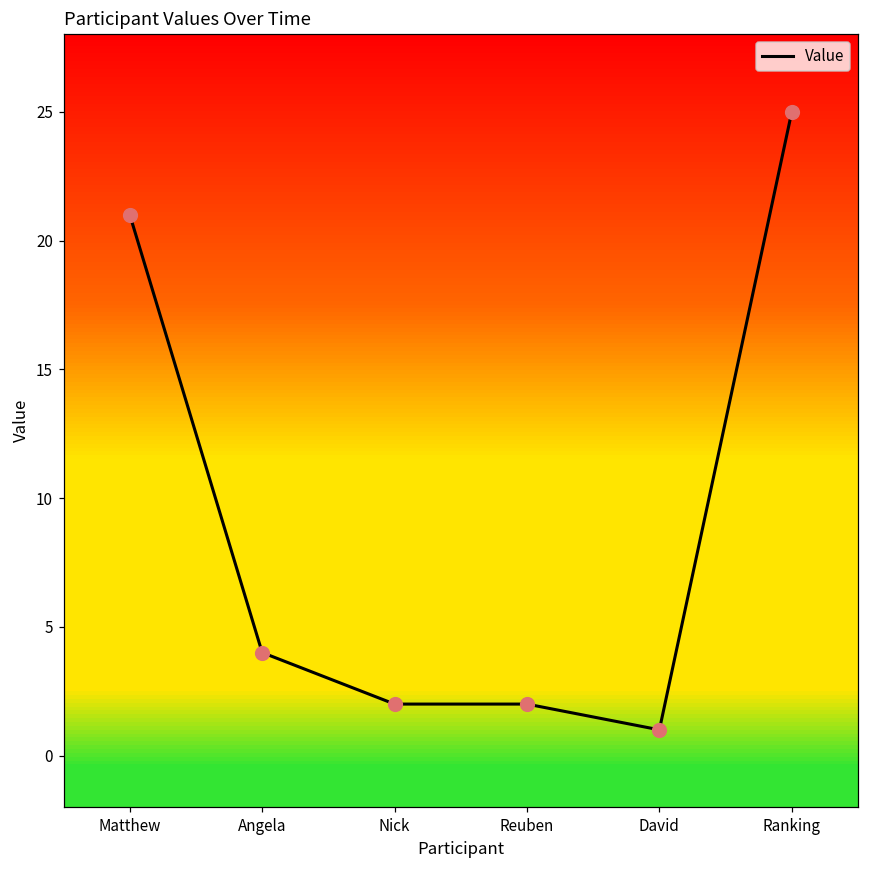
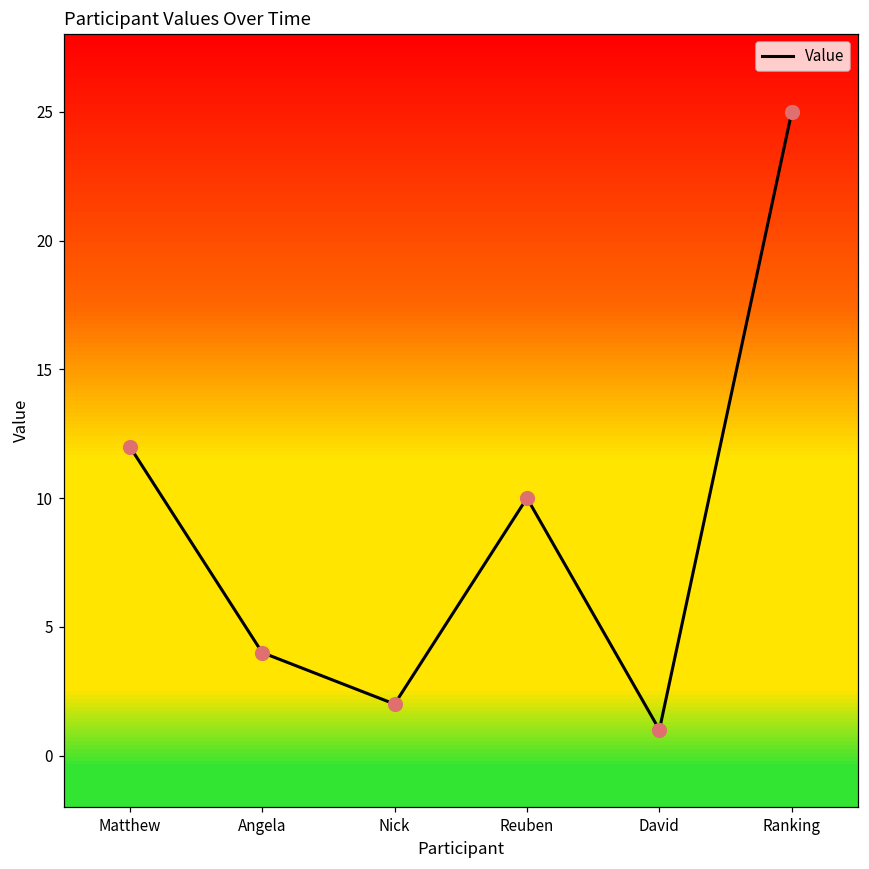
Matthew: 21 -> 12
Reuben: 2 -> 10
